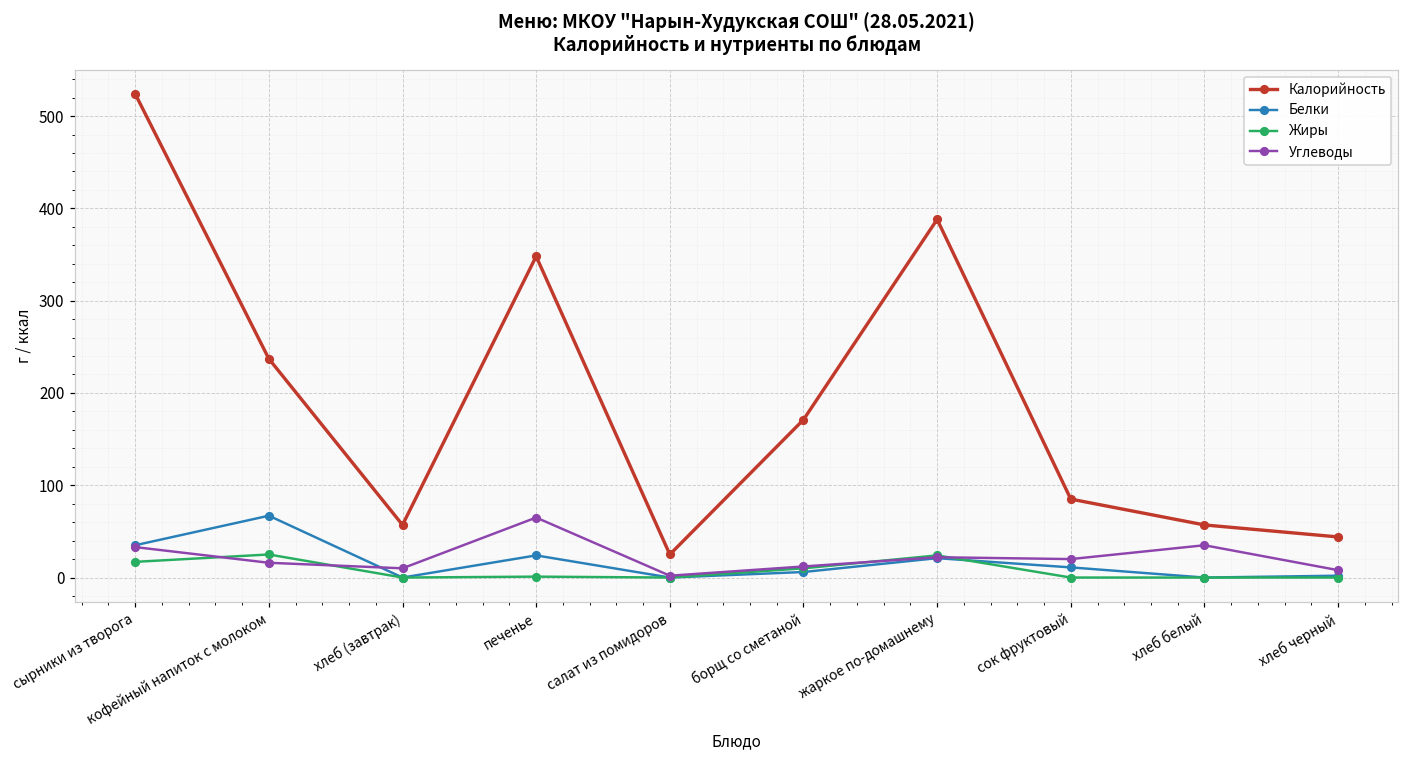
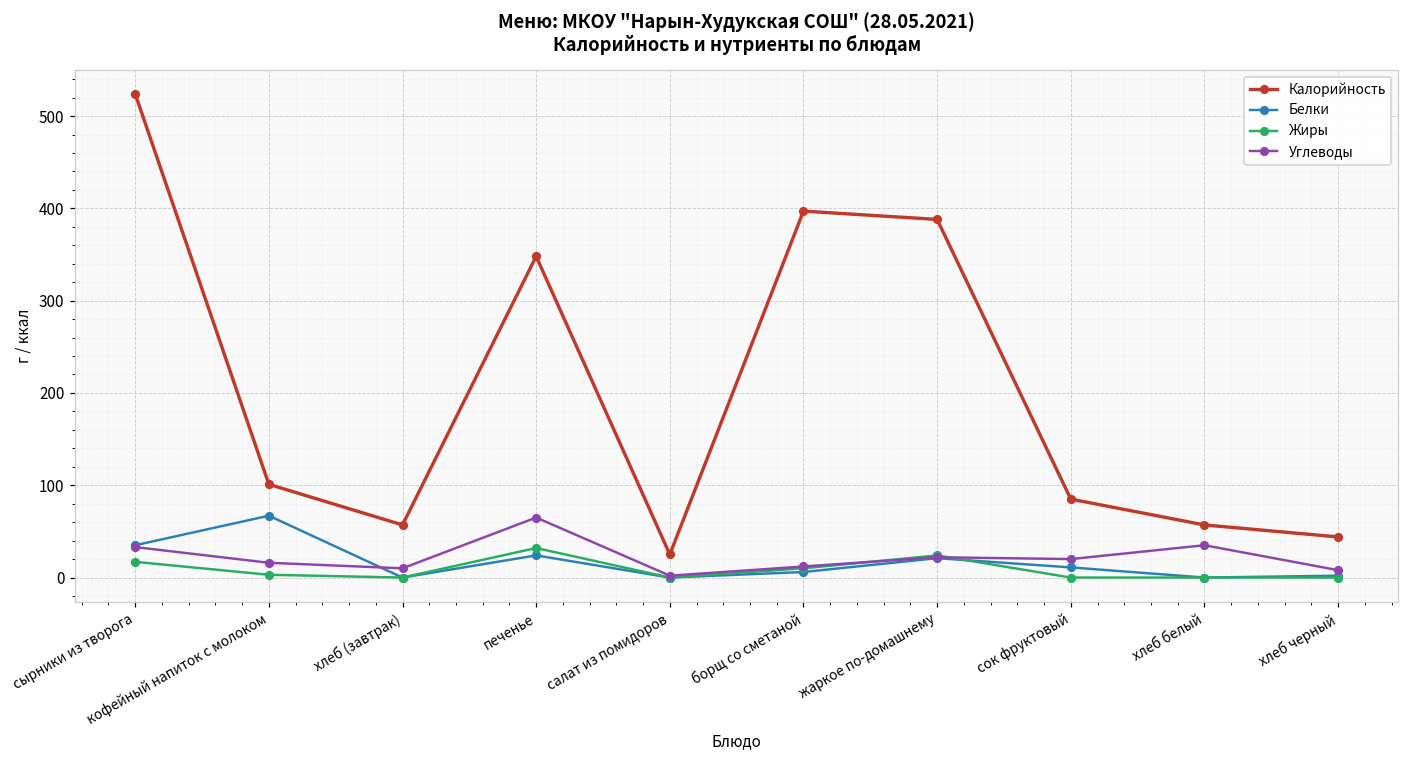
Калорийность, кофейный напиток с молоком: 240 -> 100
Жиры, кофейный напиток с молоком: 30 -> 0
Жиры, печенье: 0 -> 30
Калорийность, борщ со сметаной: 170 -> 400
